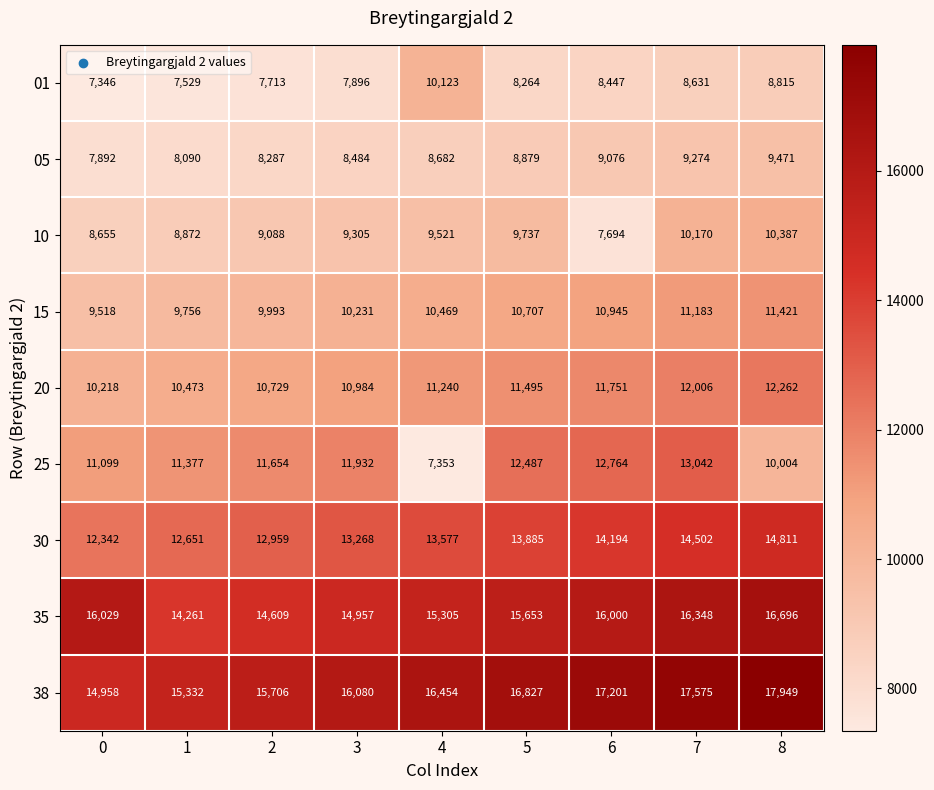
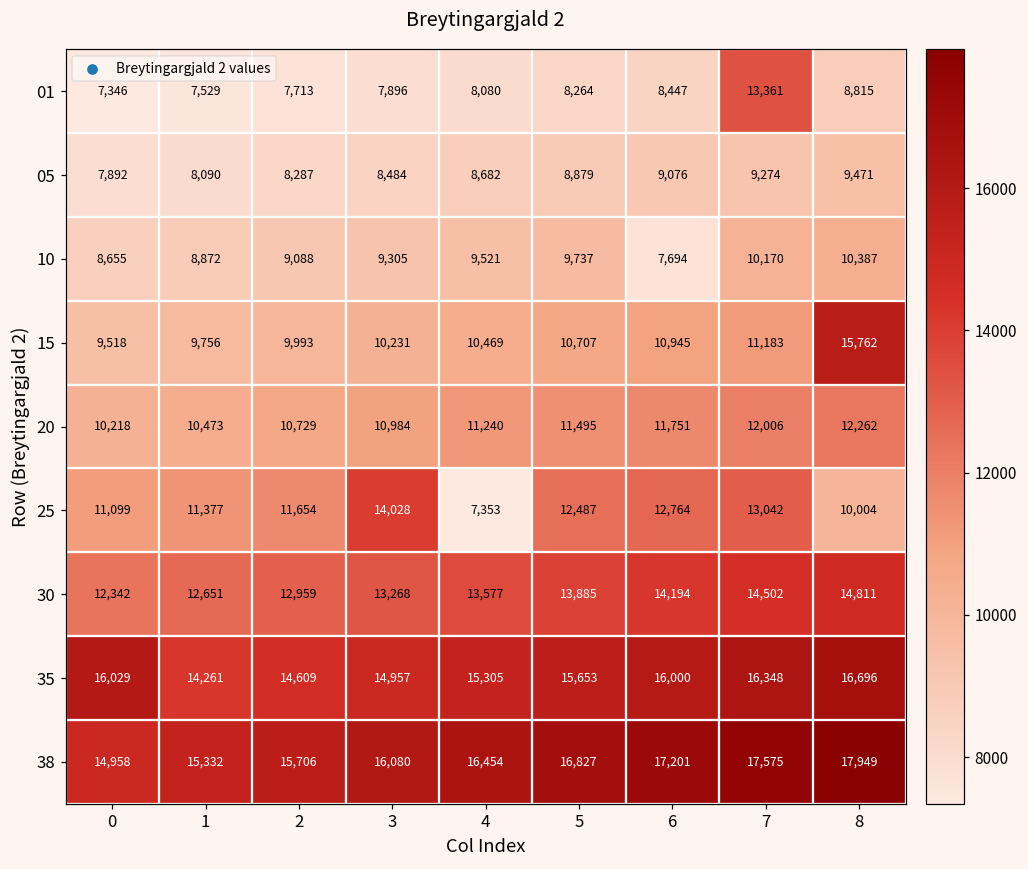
01, 4: 10,123 -> 8,080
01, 7: 8,631 -> 13,361
15, 8: 11,421 -> 15,762
25, 3: 11,932 -> 14,028
